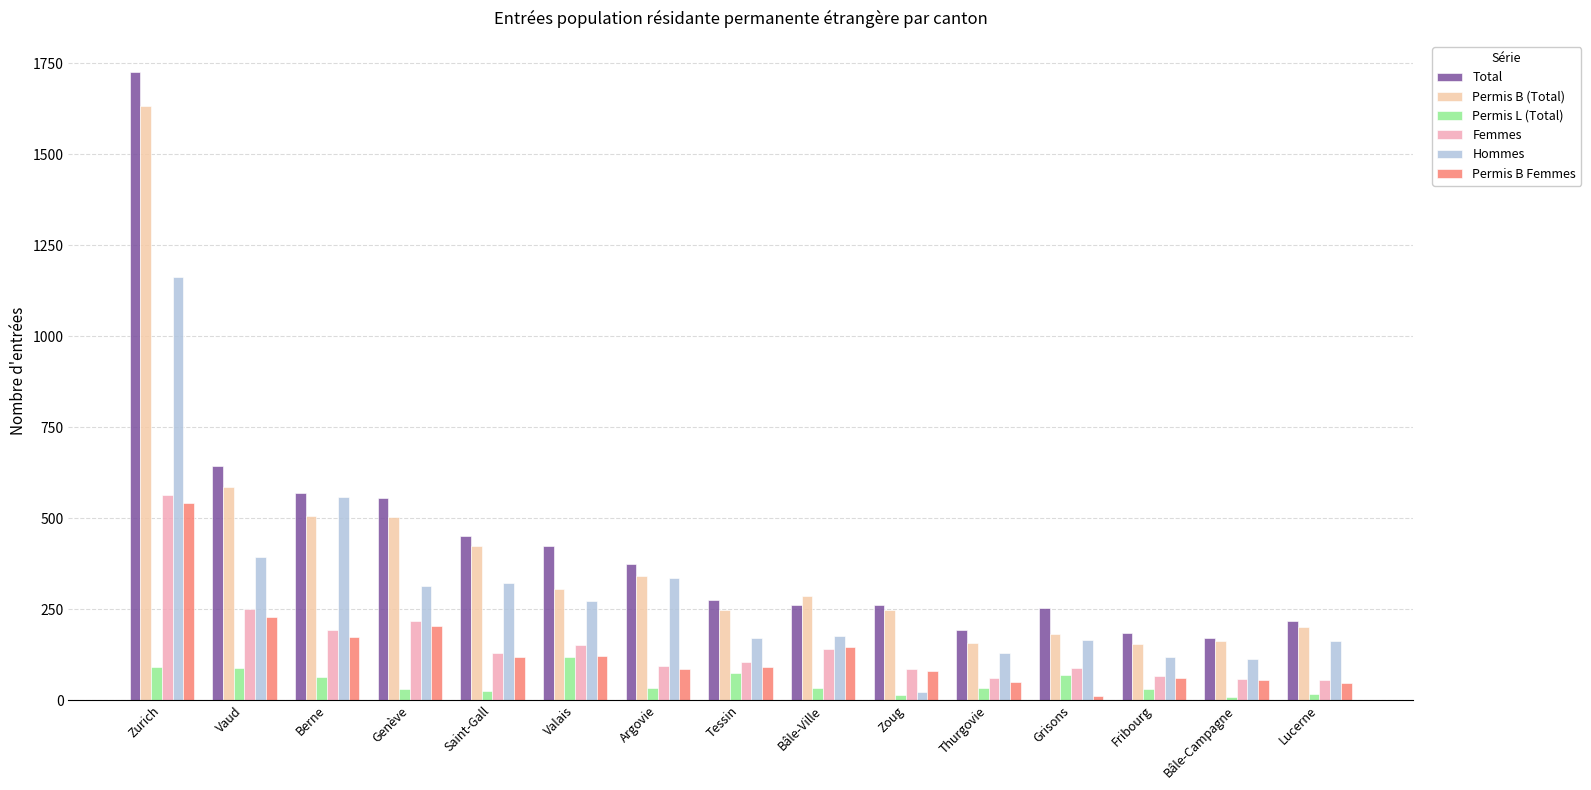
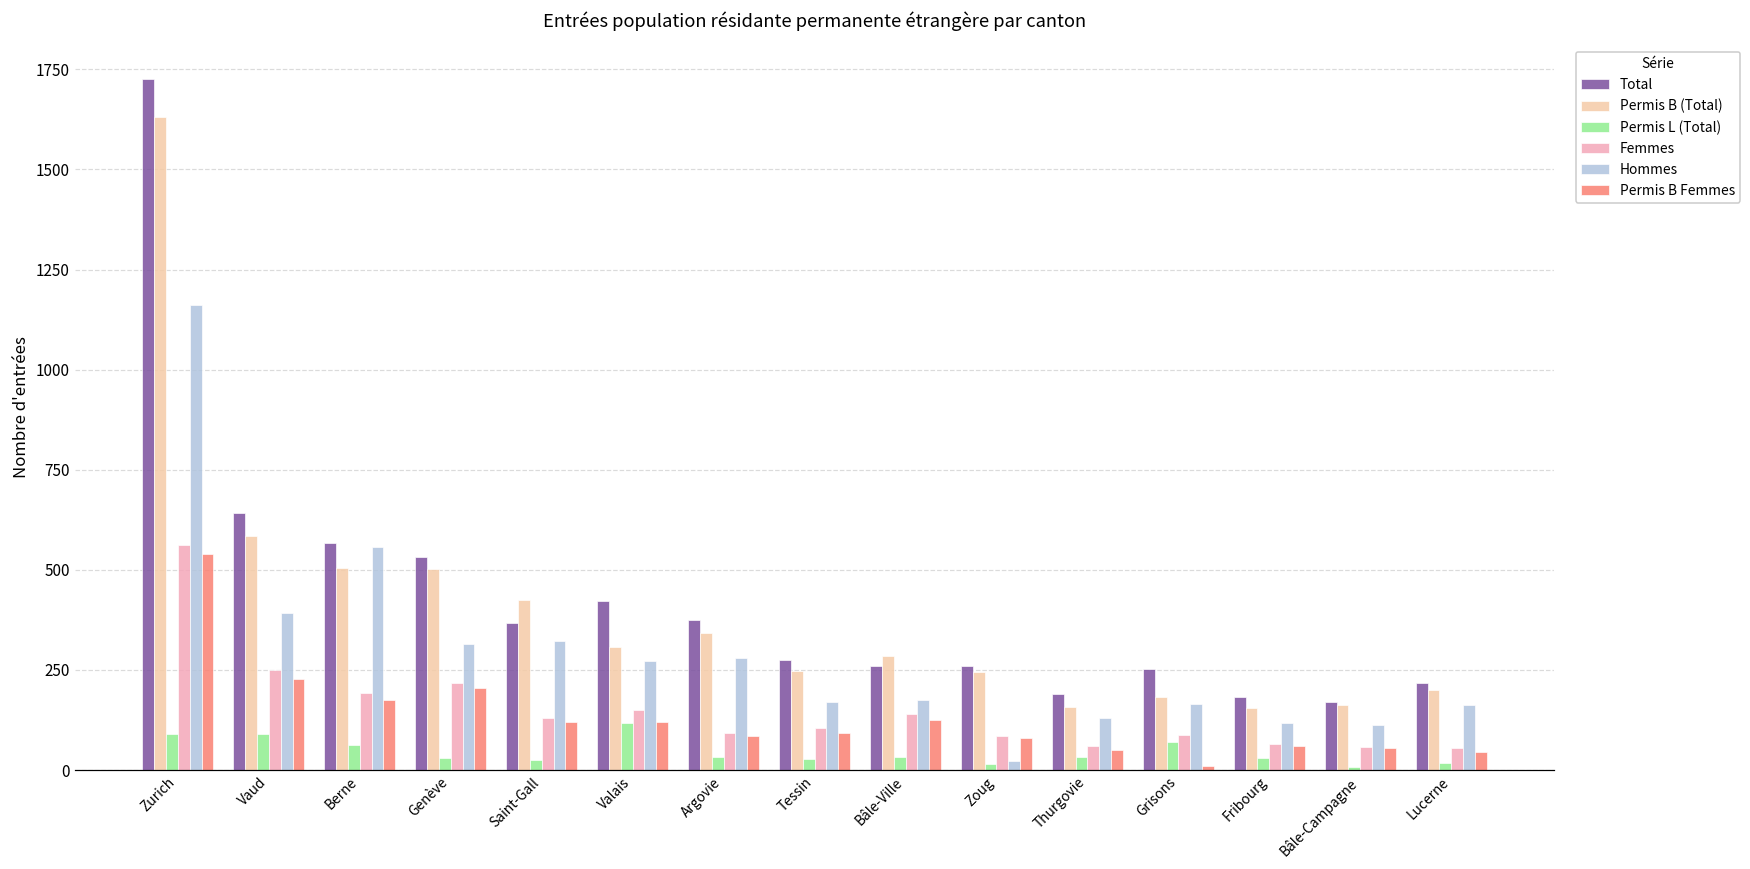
Total, Genève: 560 -> 530
Total, Saint-Gall: 450 -> 370
Hommes, Argovie: 340 -> 280
Permis L (Total), Tessin: 80 -> 30
Permis B Femmes, Bâle-Ville: 150 -> 120
